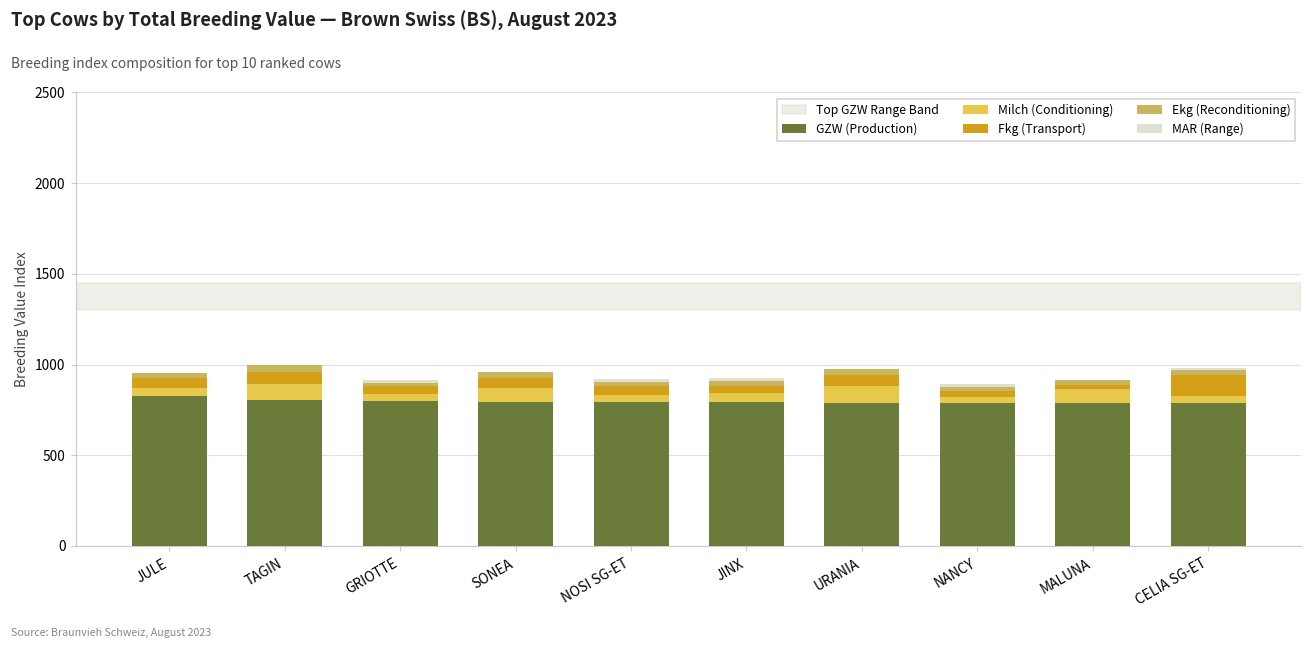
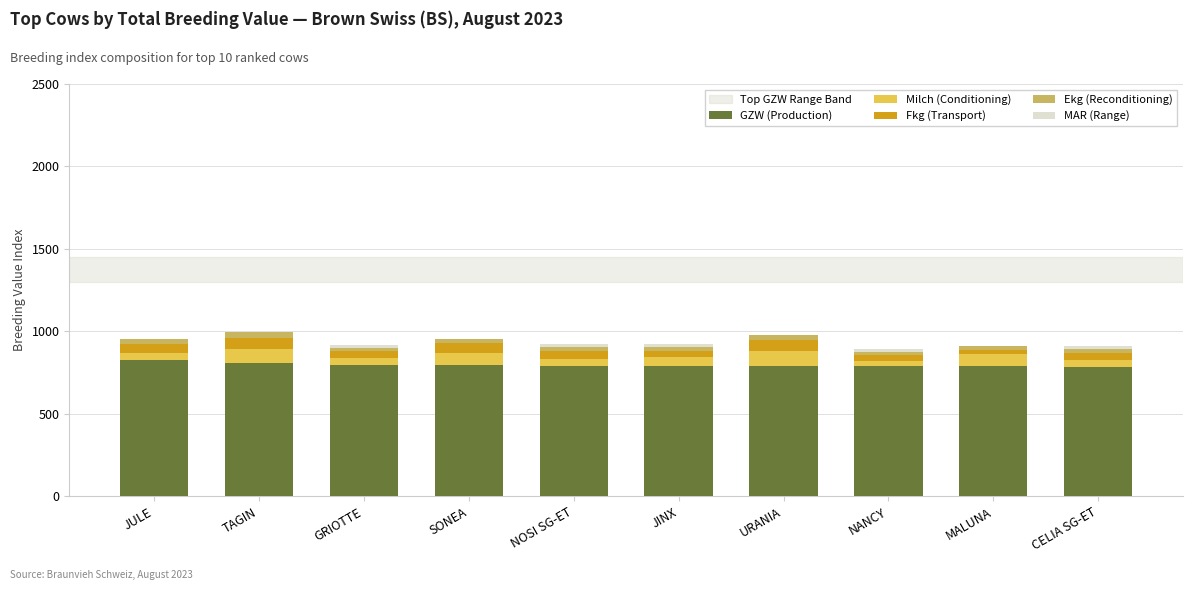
Fkg (Transport), CELIA SG-ET: 110 -> 40
